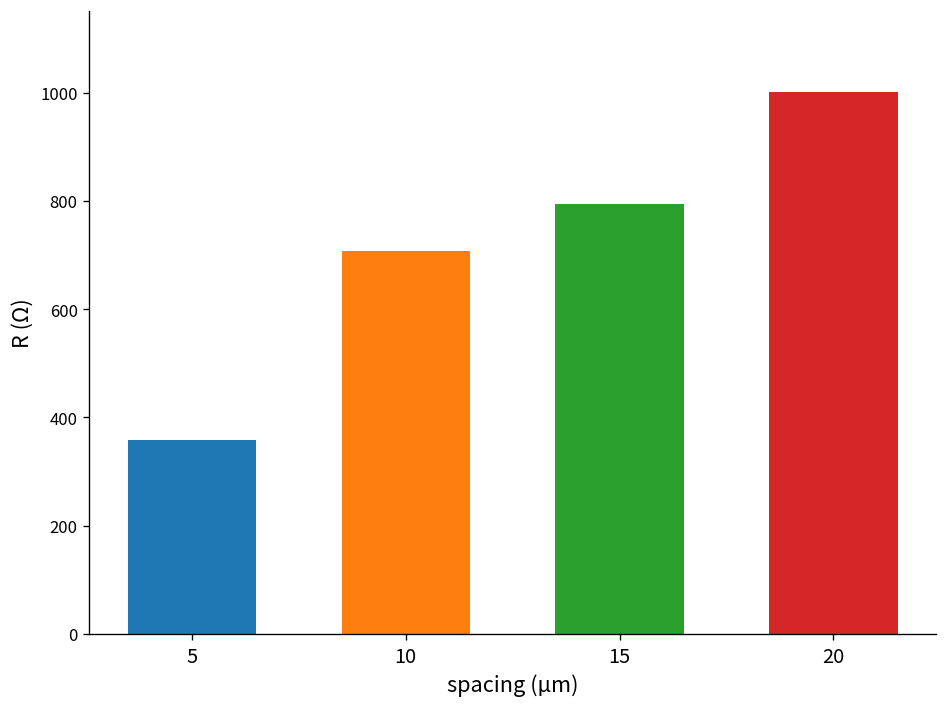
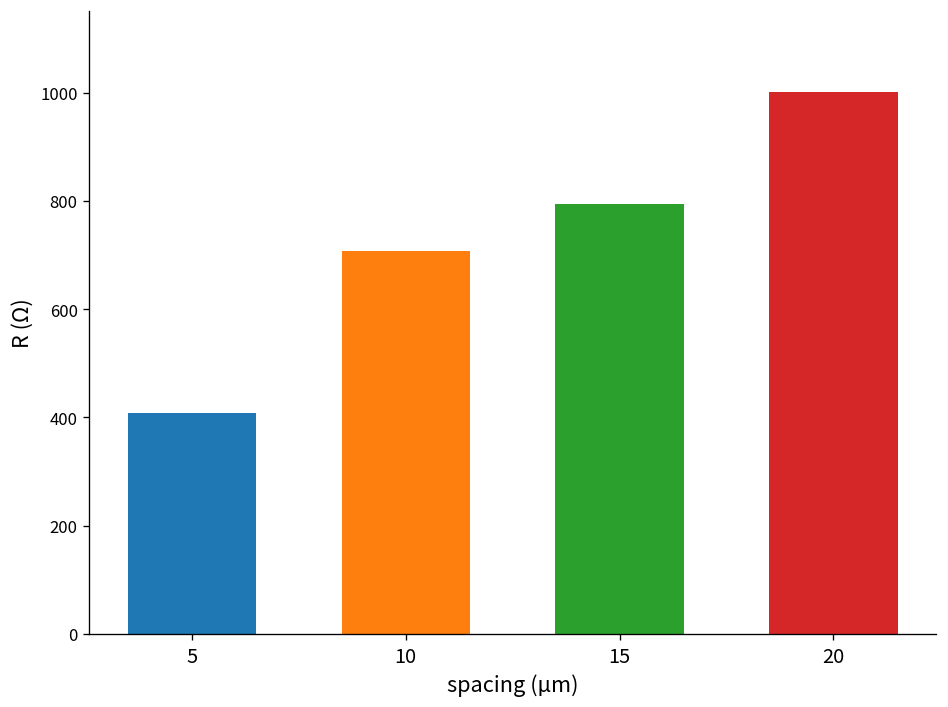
5: 360 -> 410
